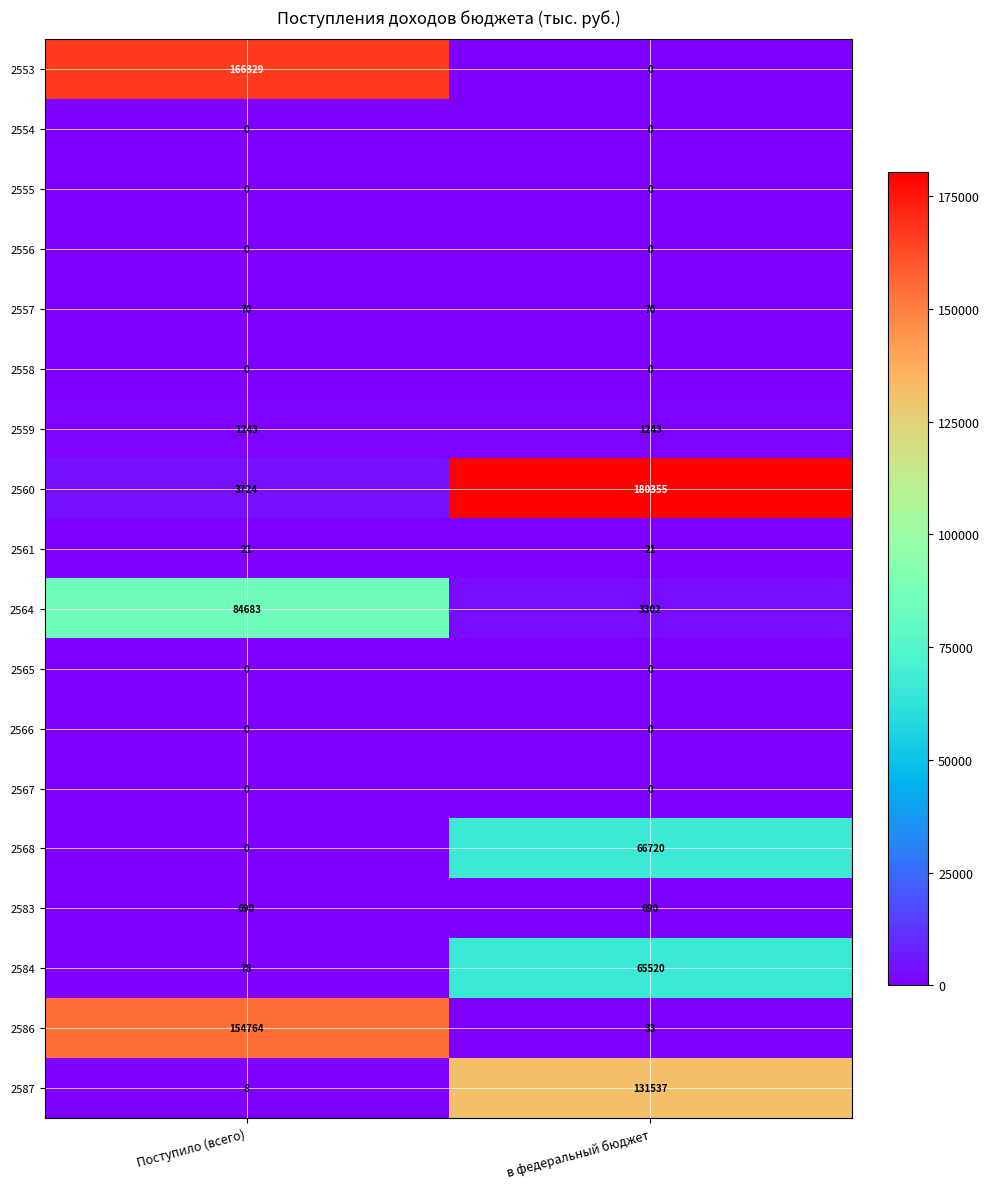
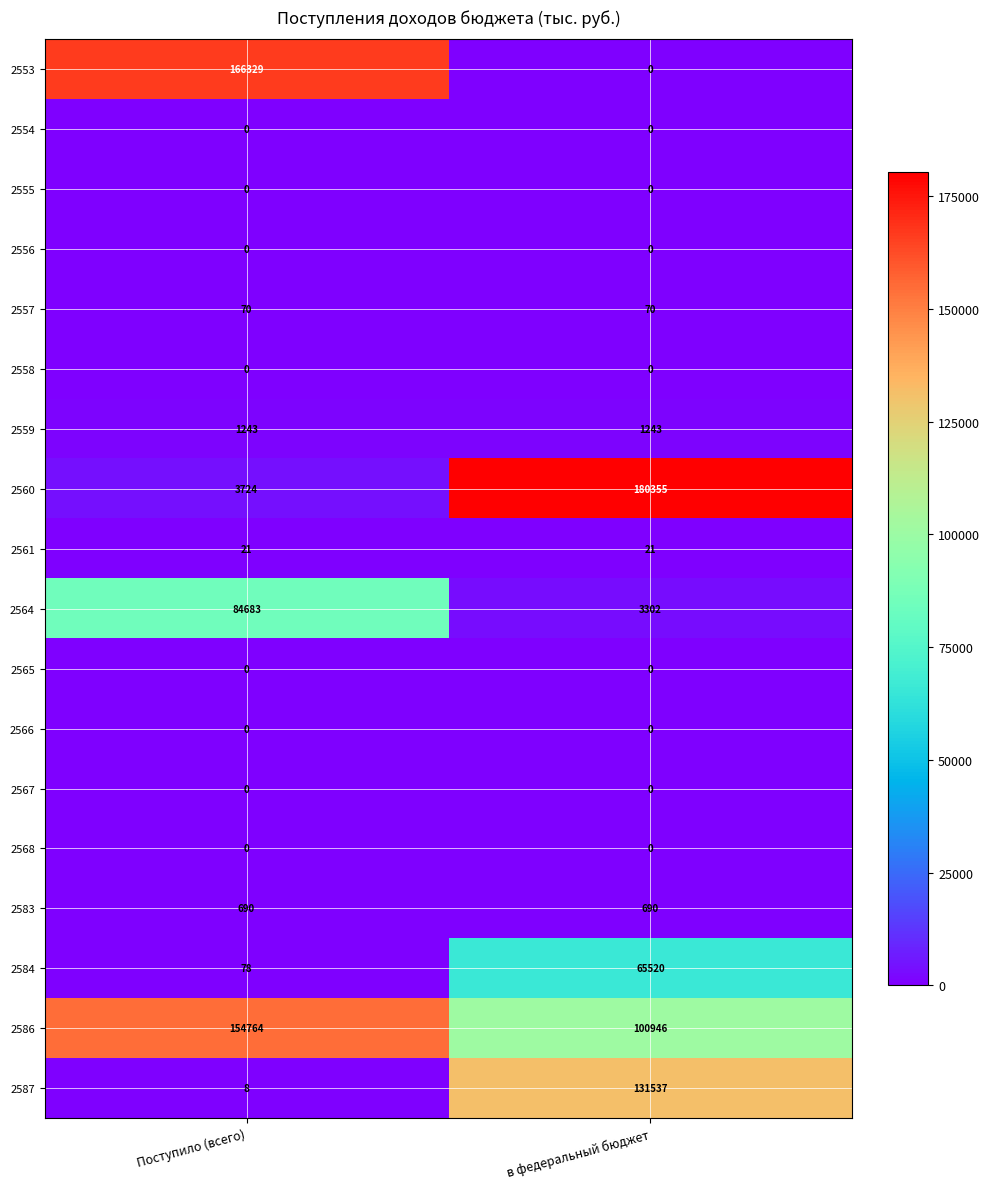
2568, в федеральный бюджет: 66720 -> 0
2586, в федеральный бюджет: 33 -> 100946
